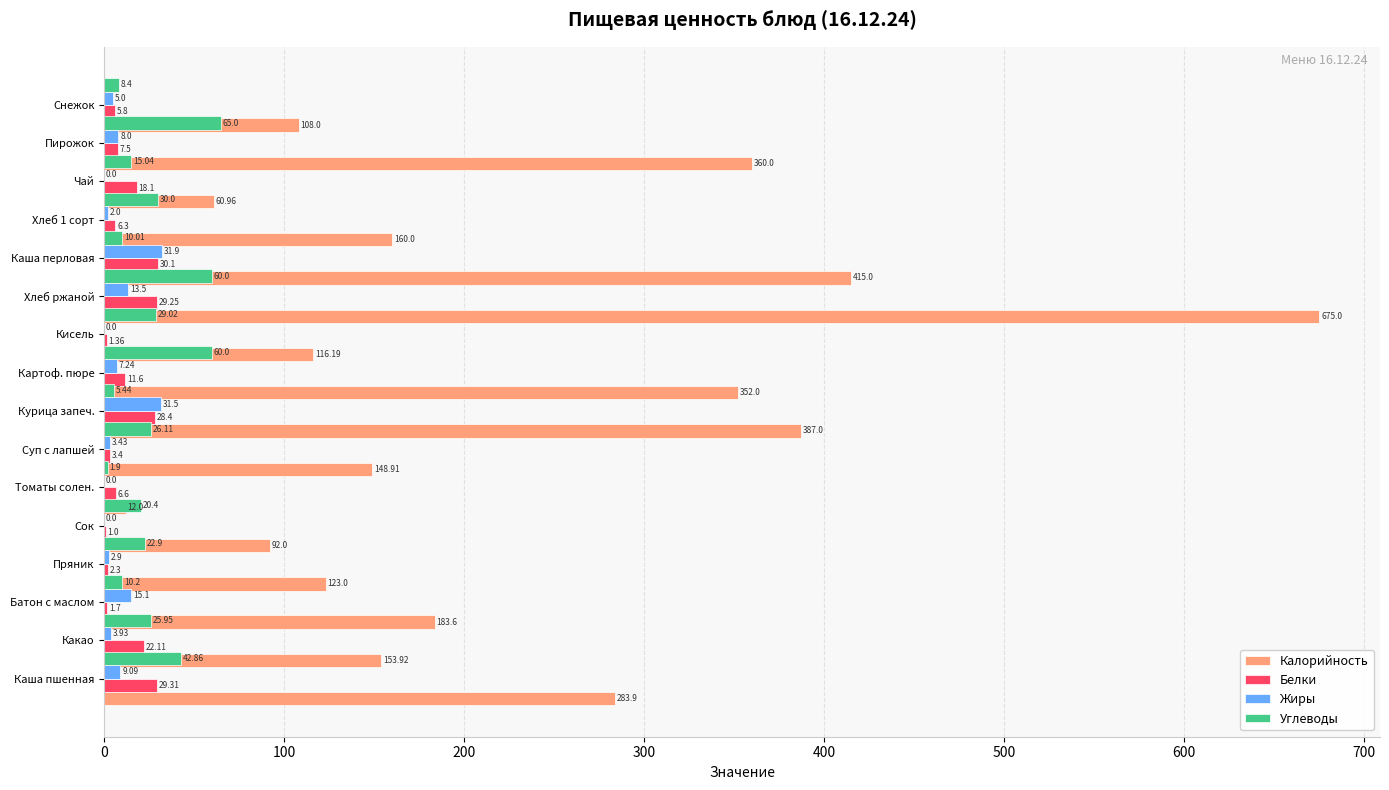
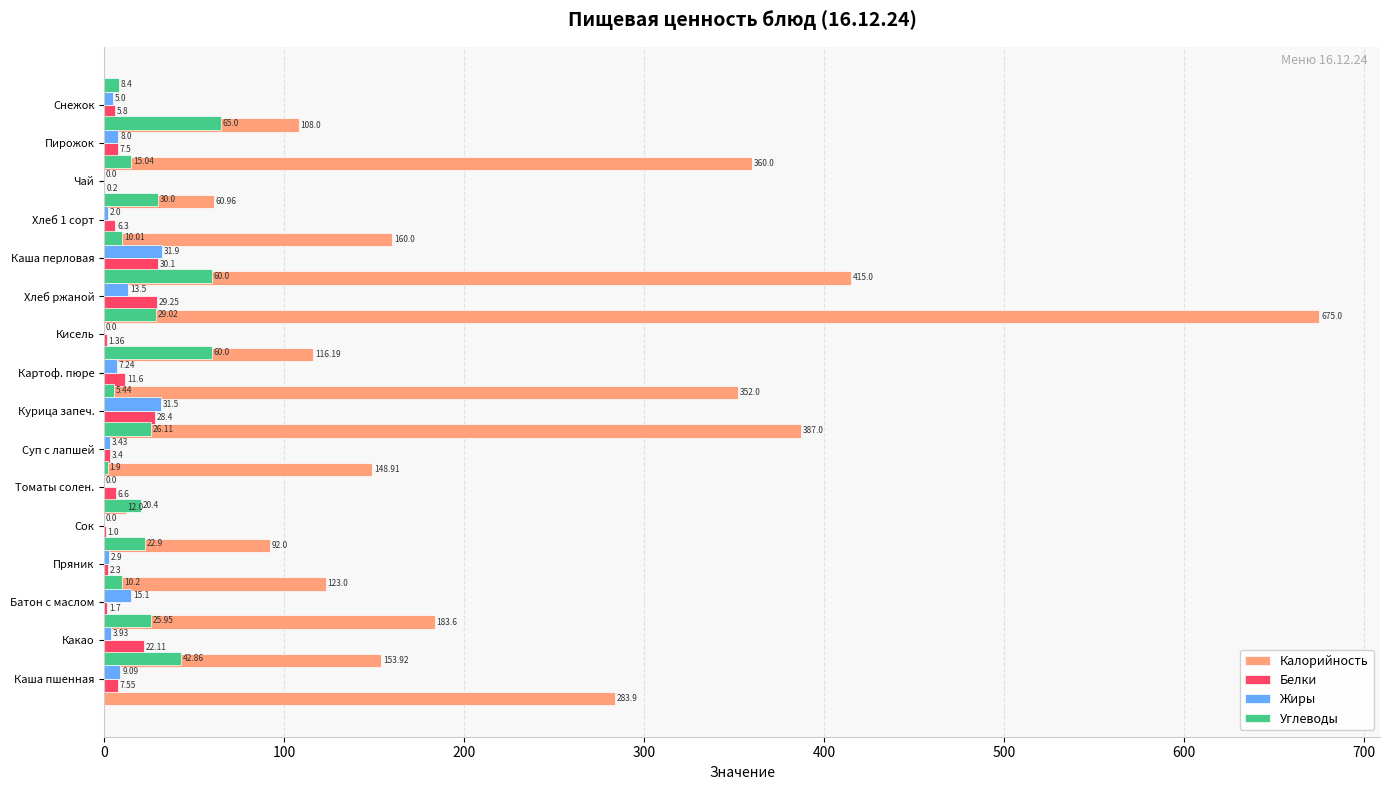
Белки, Чай: 18.1 -> 0.2
Белки, Каша пшенная: 29.31 -> 7.55
